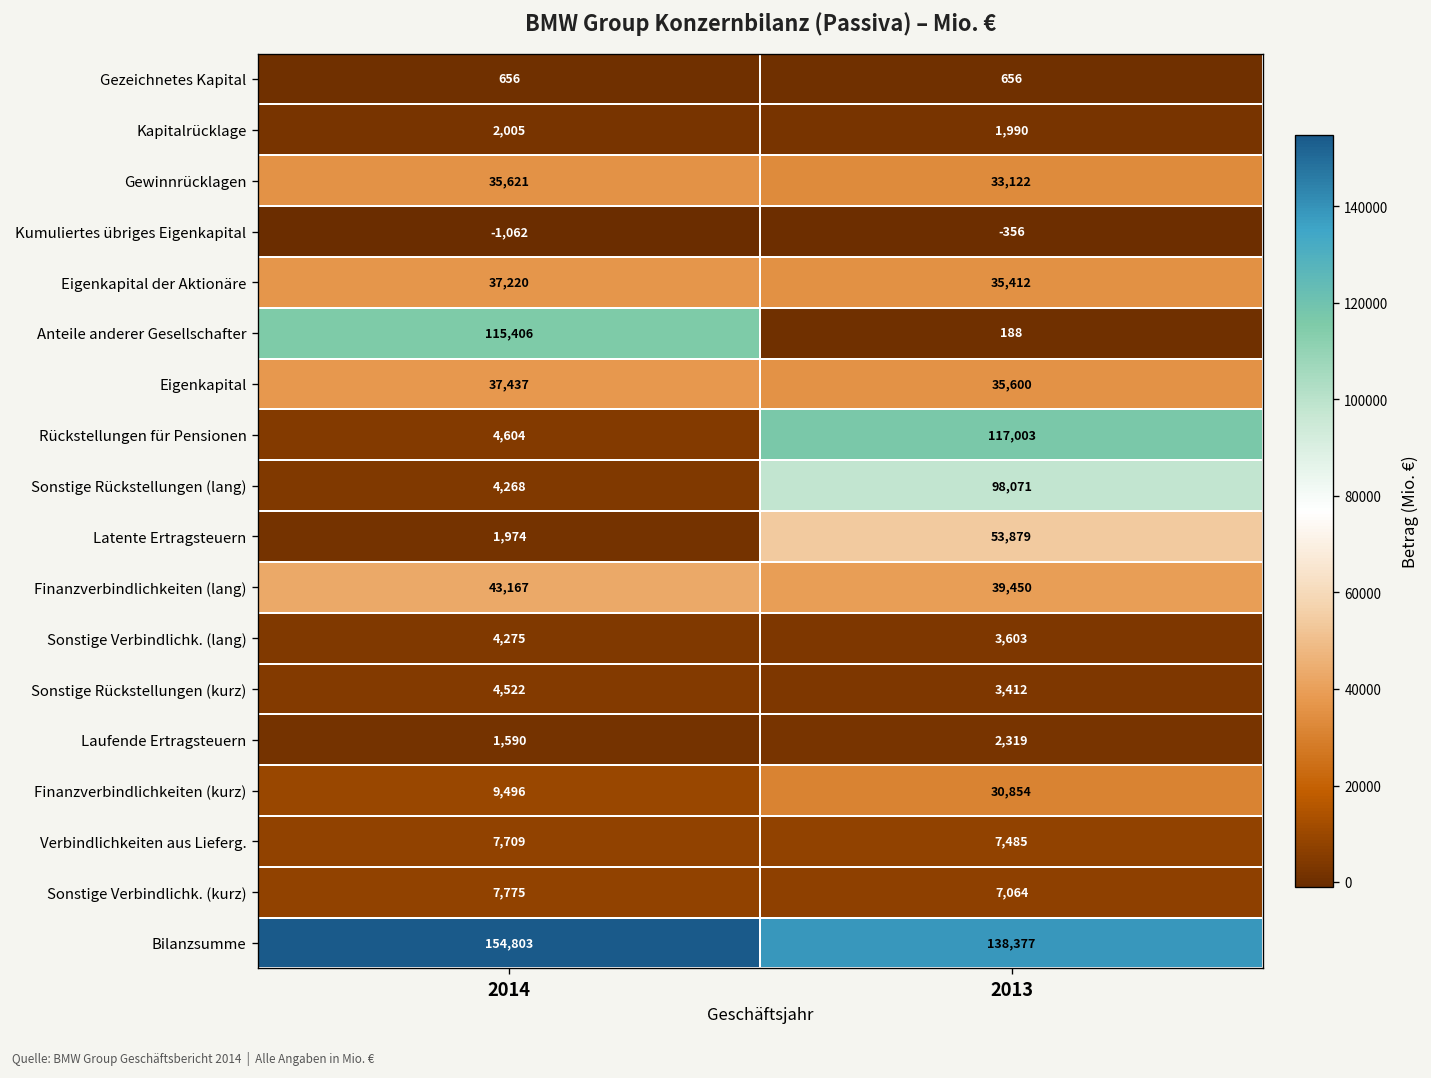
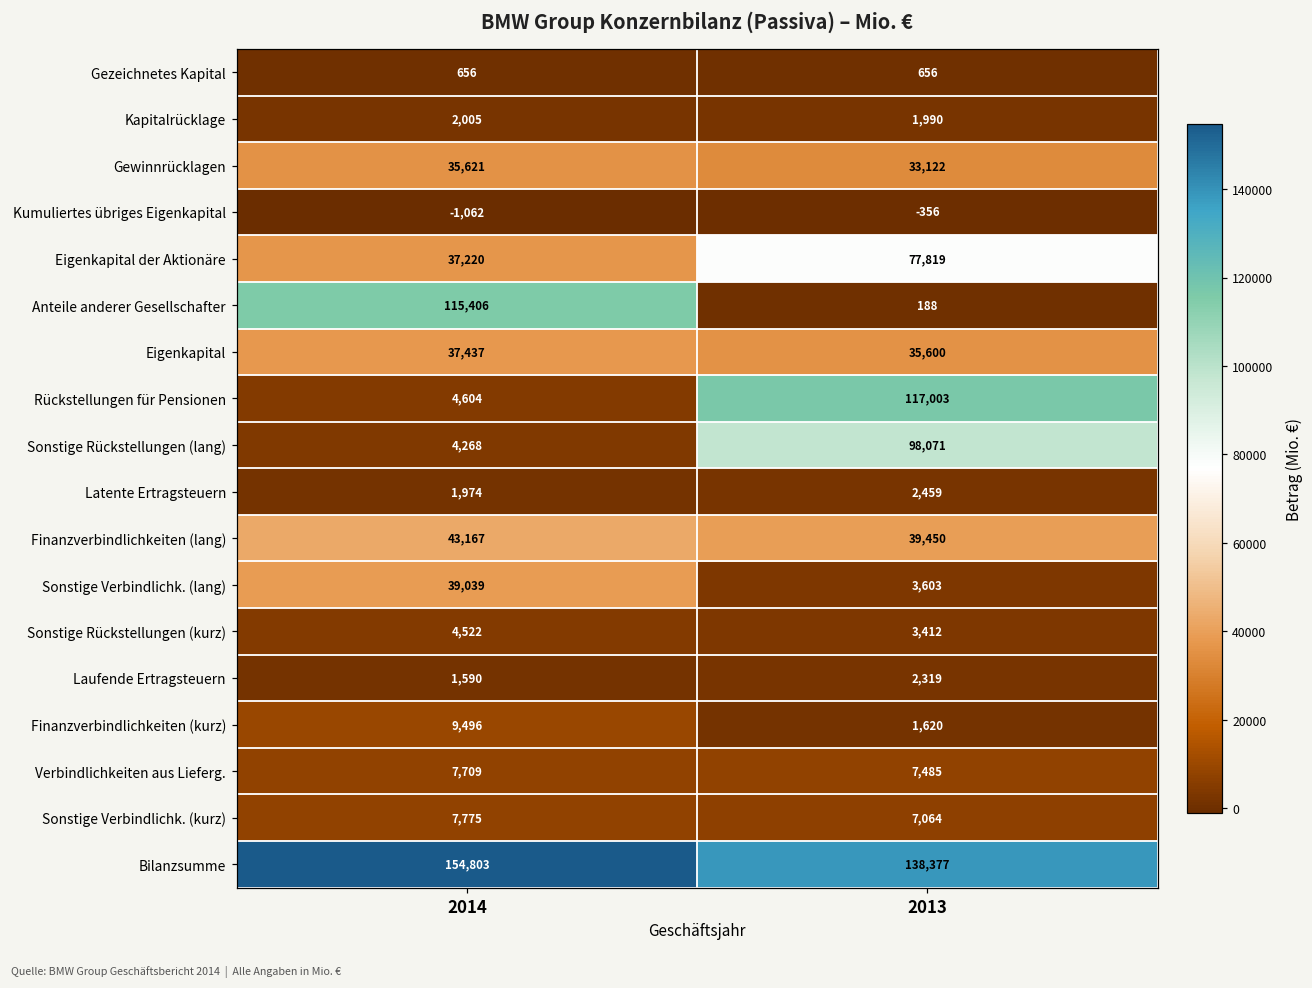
Eigenkapital der Aktionäre, 2013: 35,412 -> 77,819
Latente Ertragsteuern, 2013: 53,879 -> 2,459
Sonstige Verbindlichk. (lang), 2014: 4,275 -> 39,039
Finanzverbindlichkeiten (kurz), 2013: 30,854 -> 1,620
